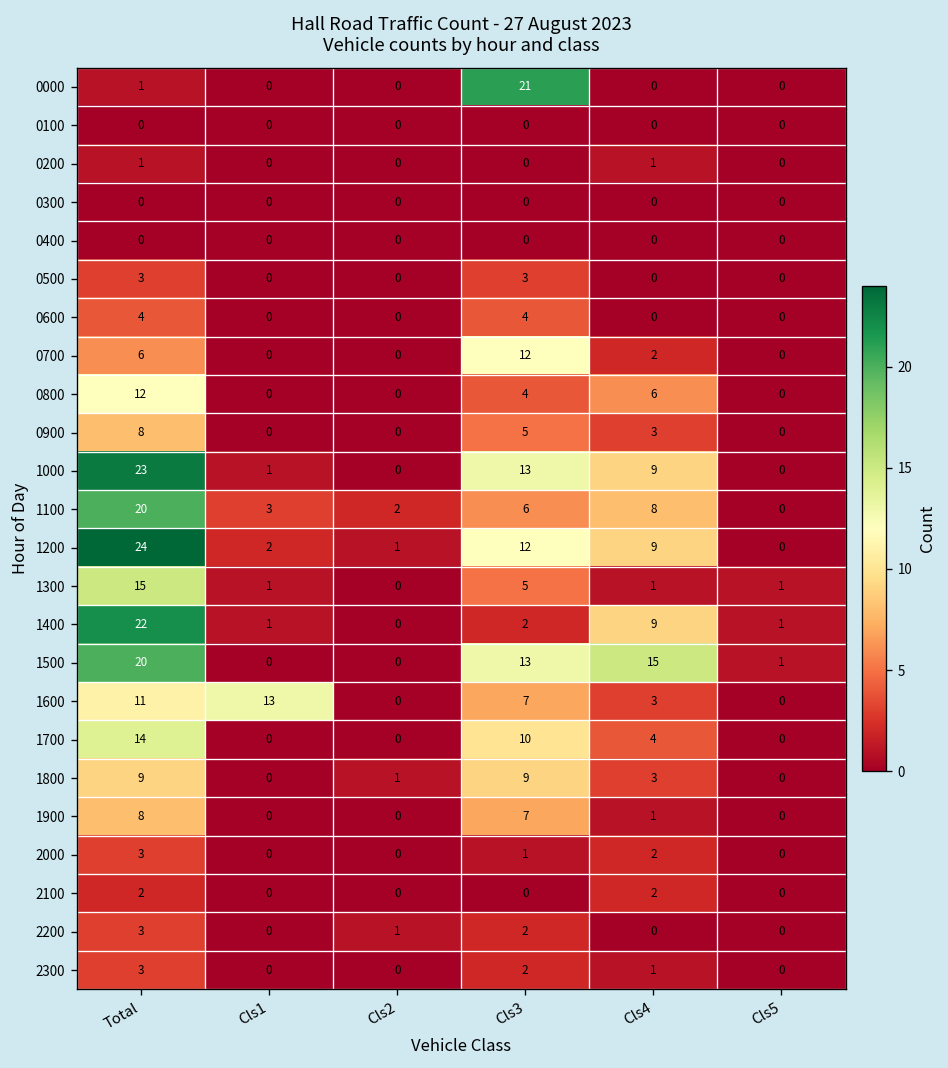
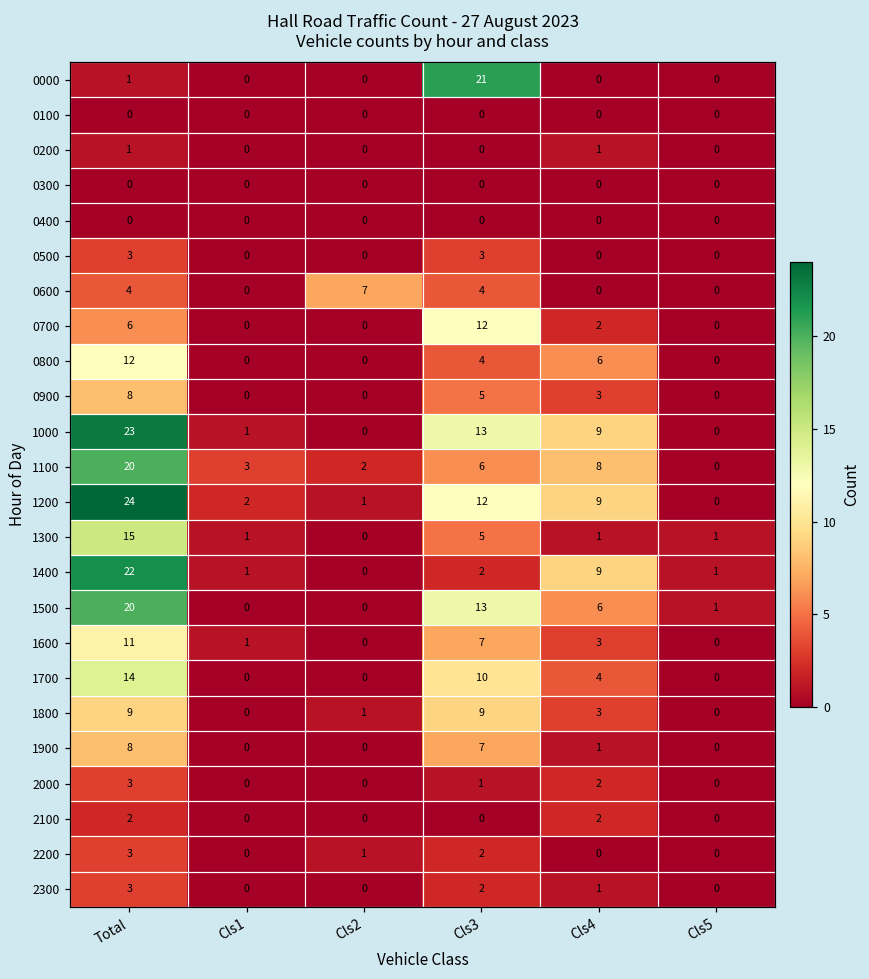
0600, Cls2: 0 -> 7
1500, Cls4: 15 -> 6
1600, Cls1: 13 -> 1
